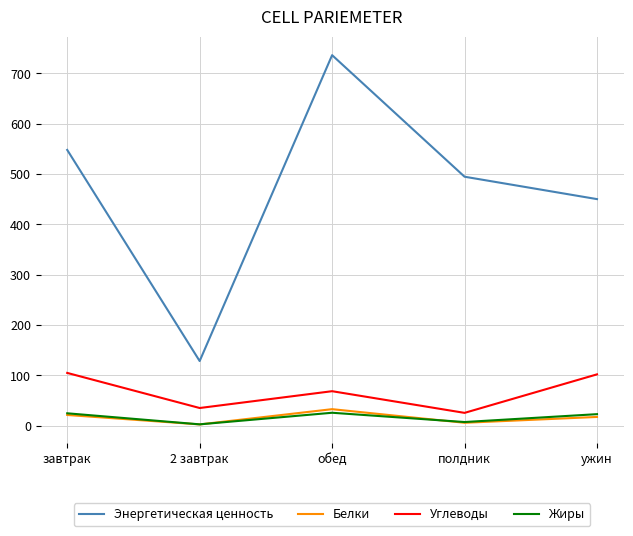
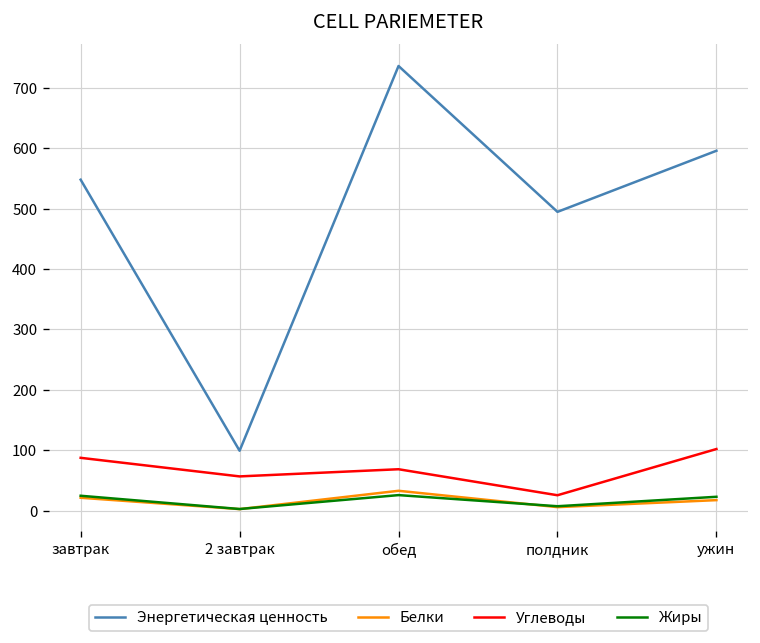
Углеводы, завтрак: 100 -> 90
Энергетическая ценность, 2 завтрак: 130 -> 100
Углеводы, 2 завтрак: 40 -> 60
Энергетическая ценность, ужин: 450 -> 600
